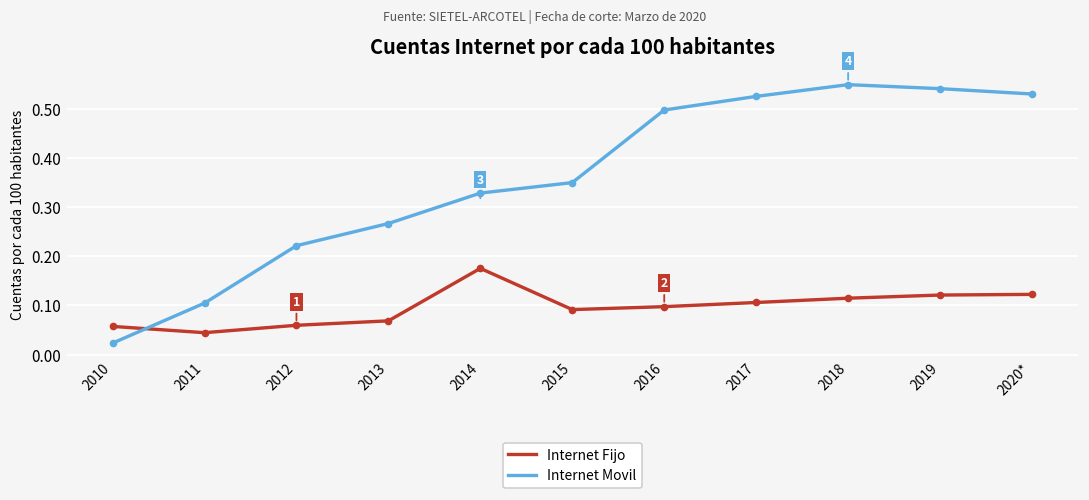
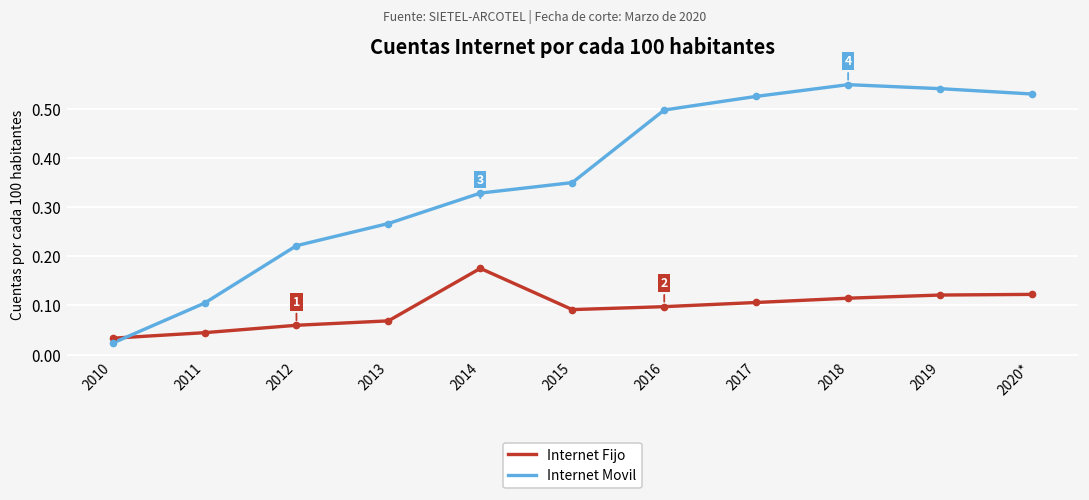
Internet Fijo, 2010: 0.06 -> 0.03
